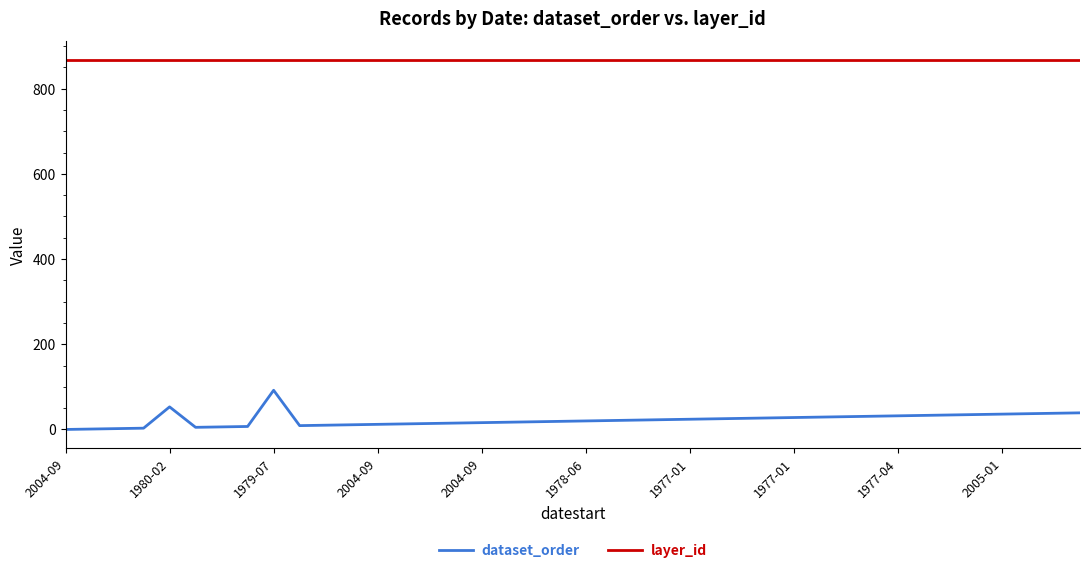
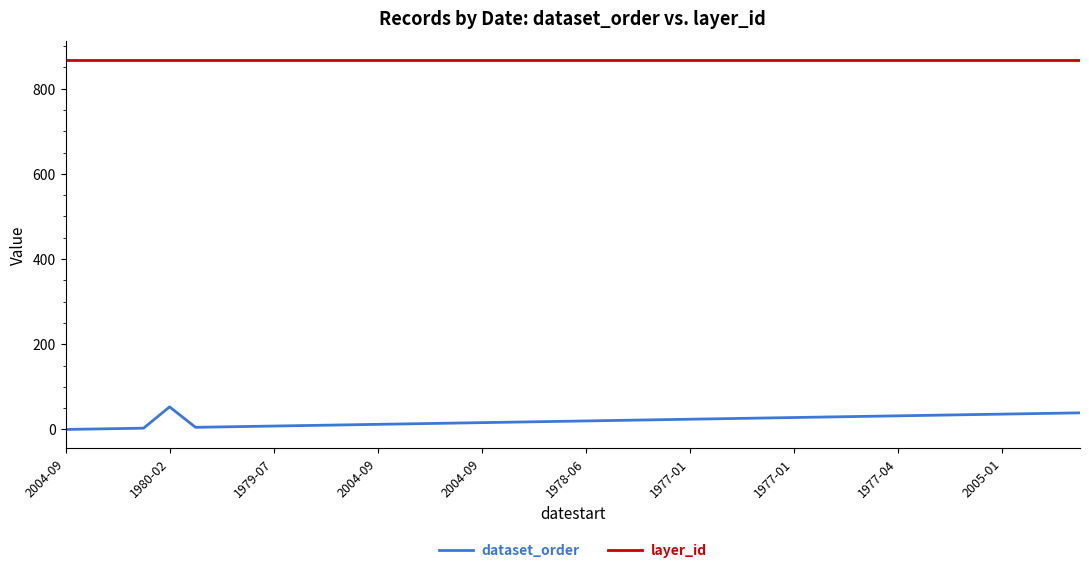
dataset_order, 1979-07: 90 -> 10
